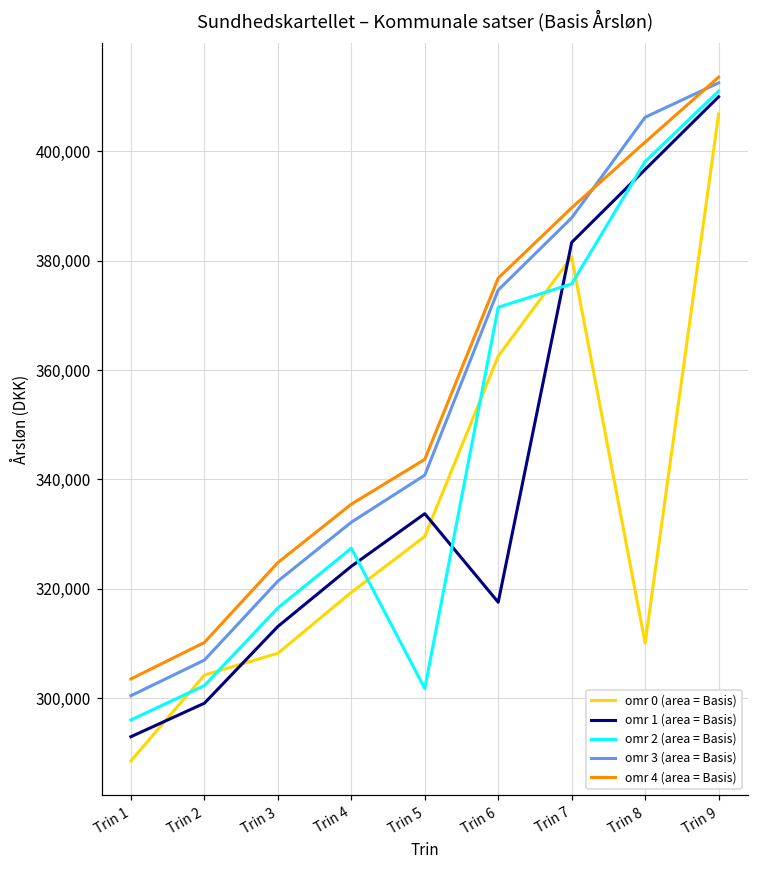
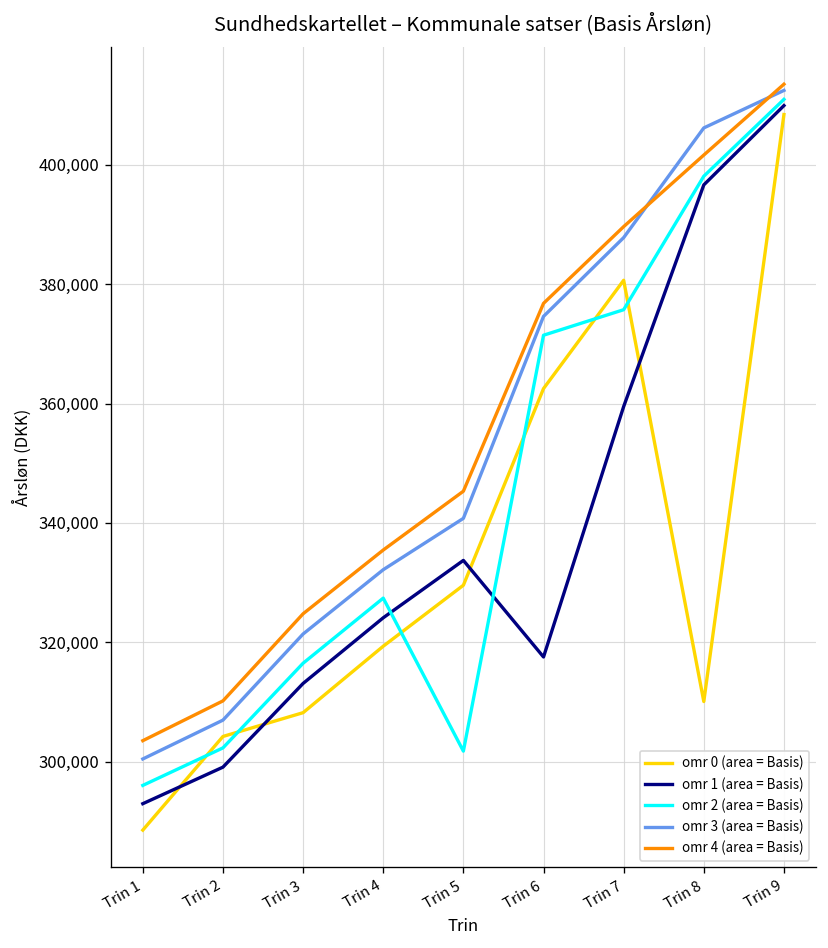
omr 4 (area = Basis), Trin 5: 344,000 -> 345,000
omr 1 (area = Basis), Trin 7: 383,000 -> 360,000
omr 0 (area = Basis), Trin 9: 407,000 -> 408,000
